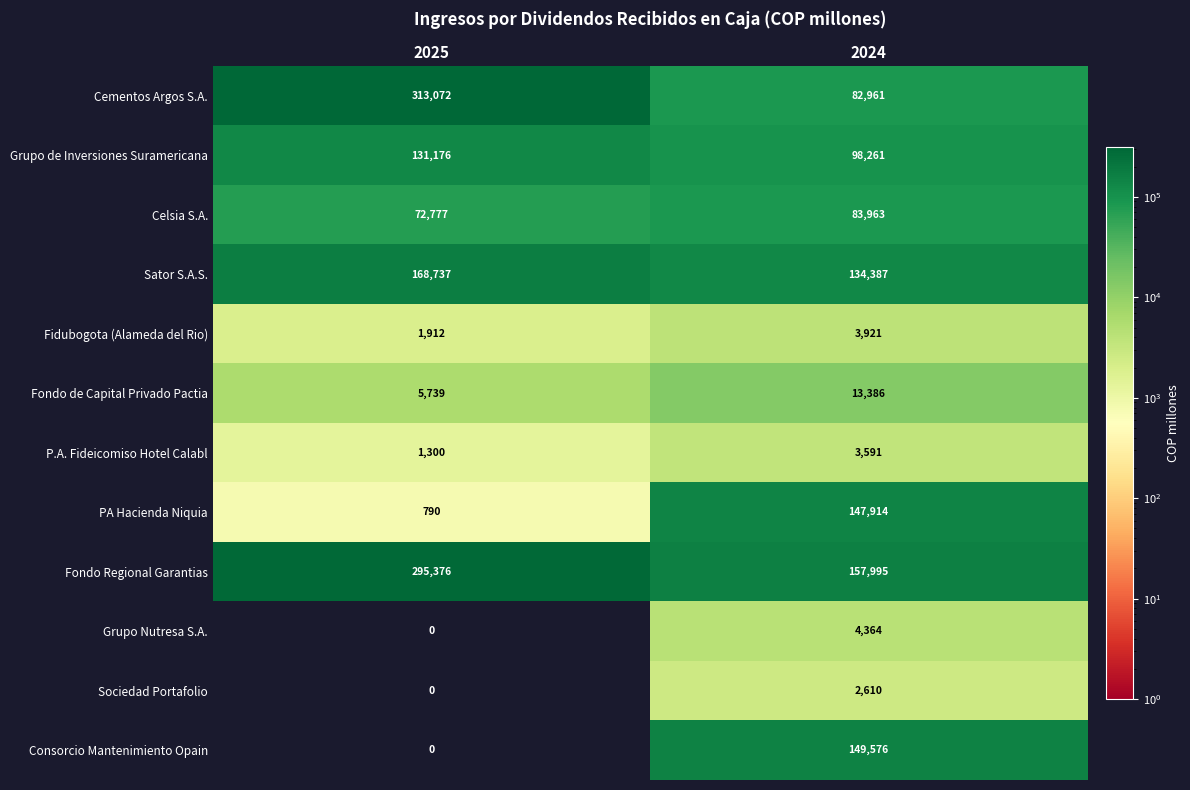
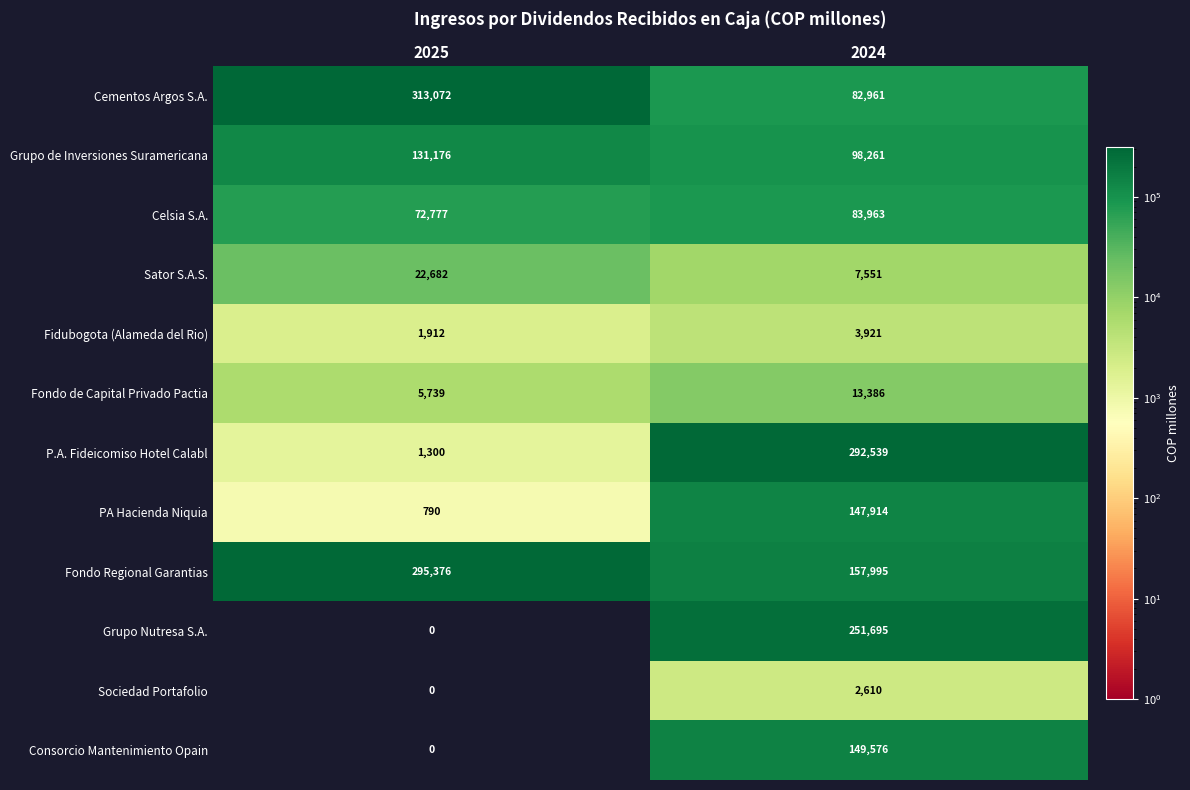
Sator S.A.S., 2025: 168,737 -> 22,682
Sator S.A.S., 2024: 134,387 -> 7,551
P.A. Fideicomiso Hotel Calabl, 2024: 3,591 -> 292,539
Grupo Nutresa S.A., 2024: 4,364 -> 251,695
